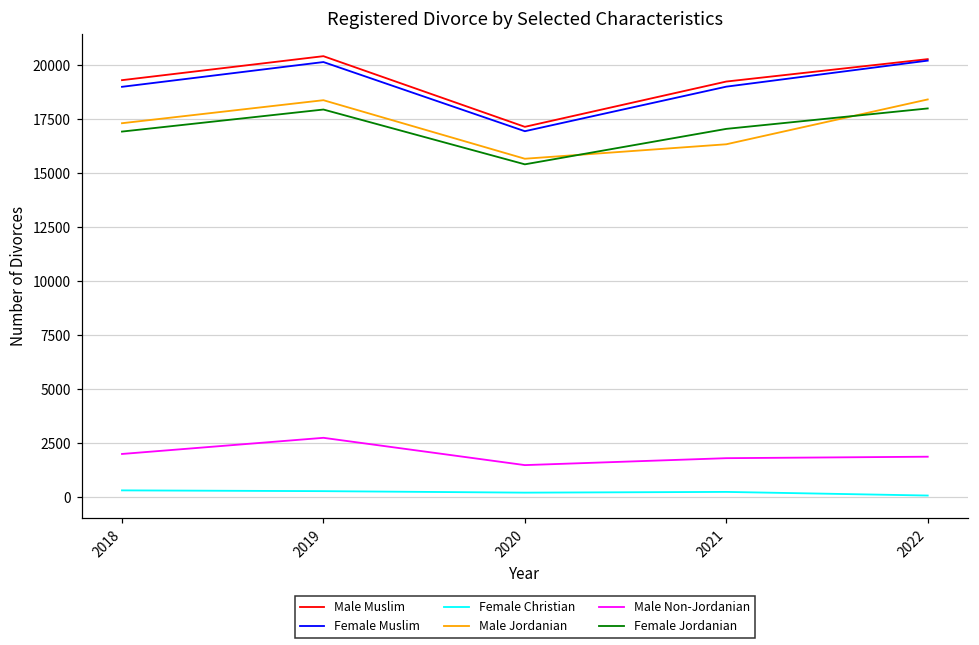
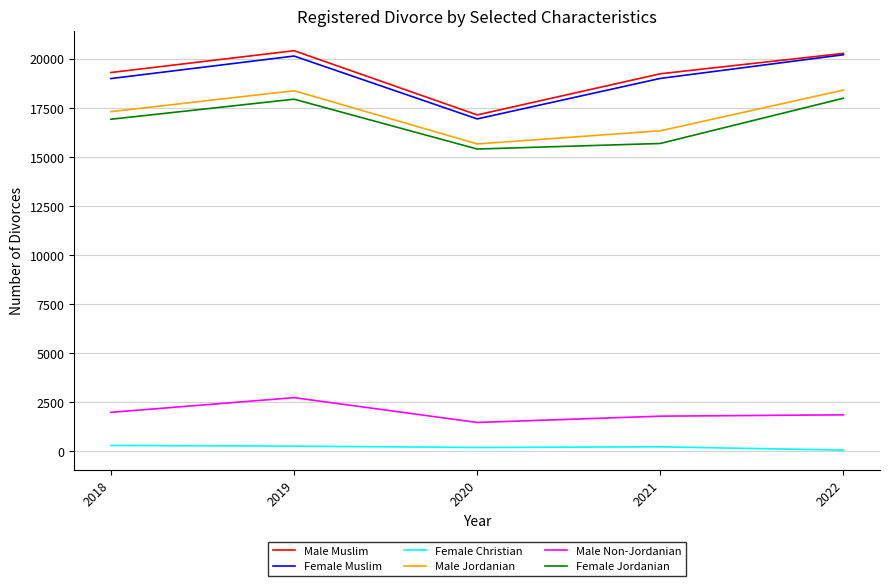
Female Jordanian, 2021: 17000 -> 15700
